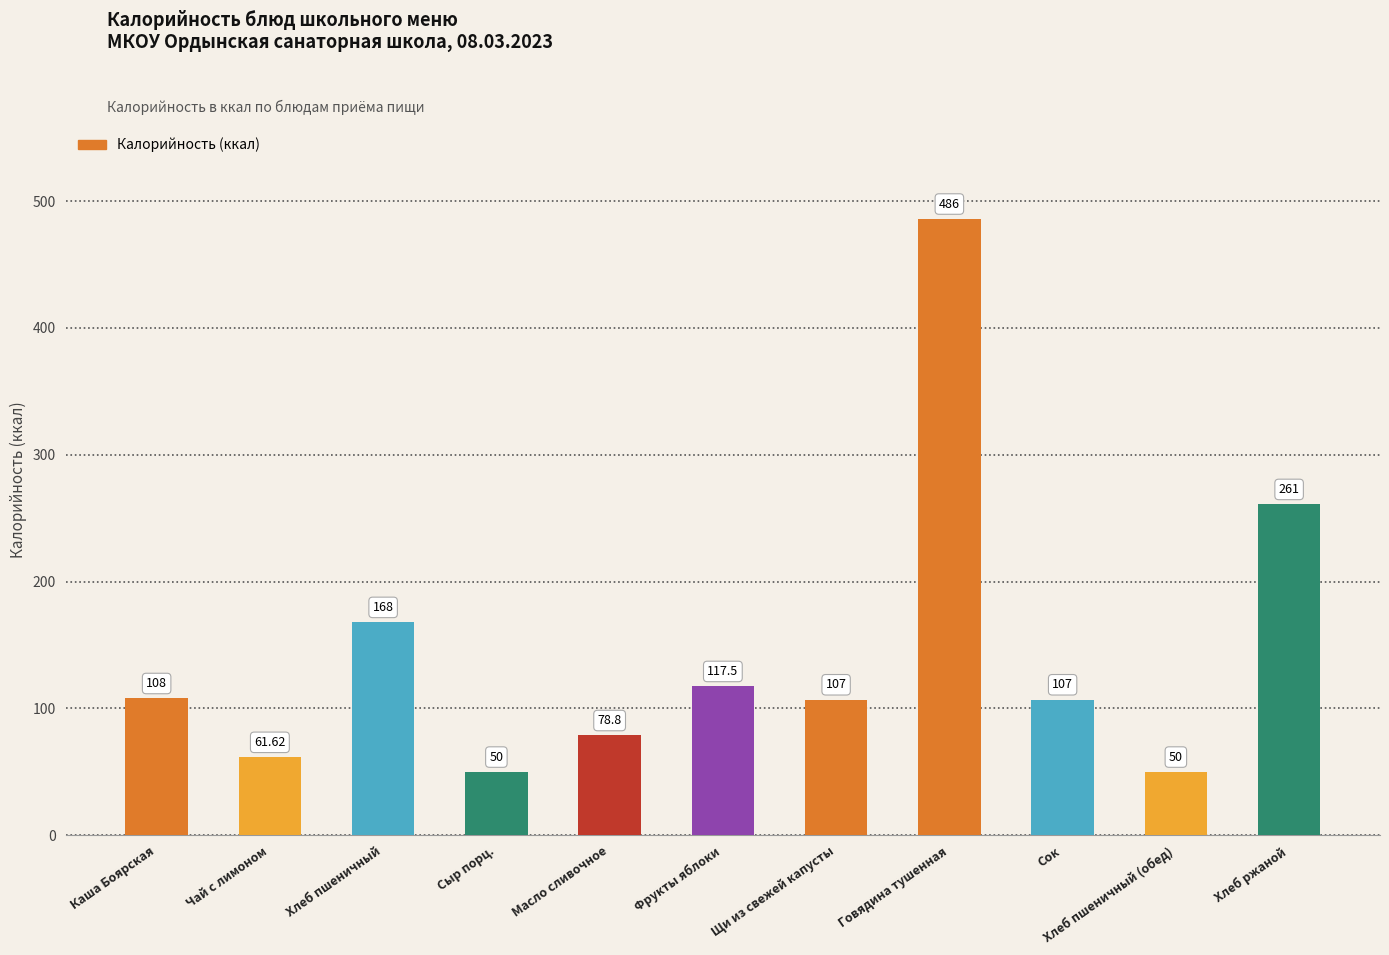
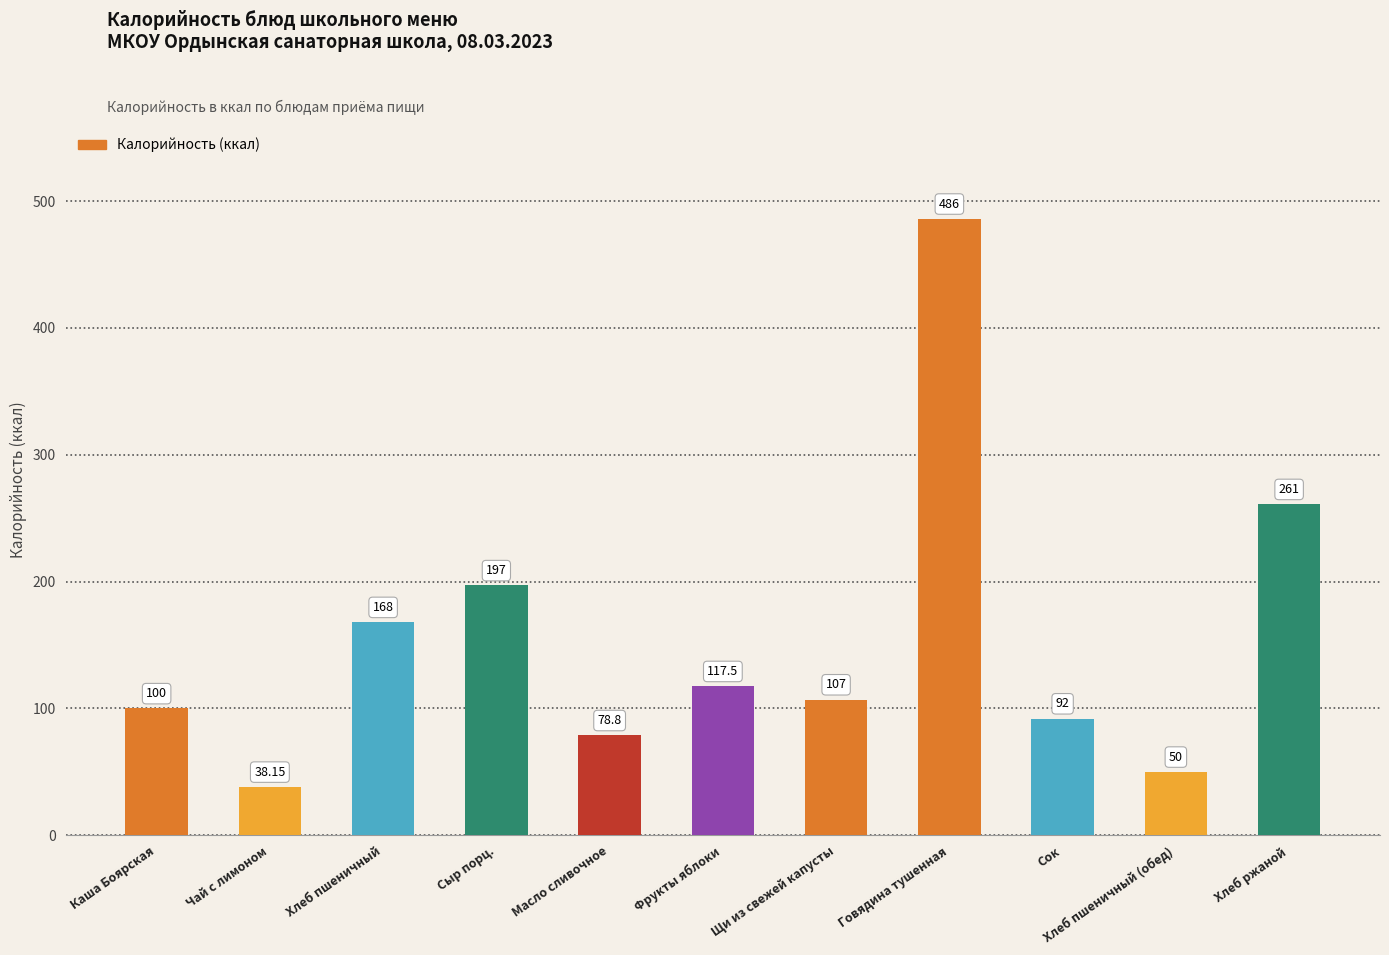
Каша Боярская: 108 -> 100
Чай с лимоном: 61.62 -> 38.15
Сыр порц.: 50 -> 197
Сок: 107 -> 92
